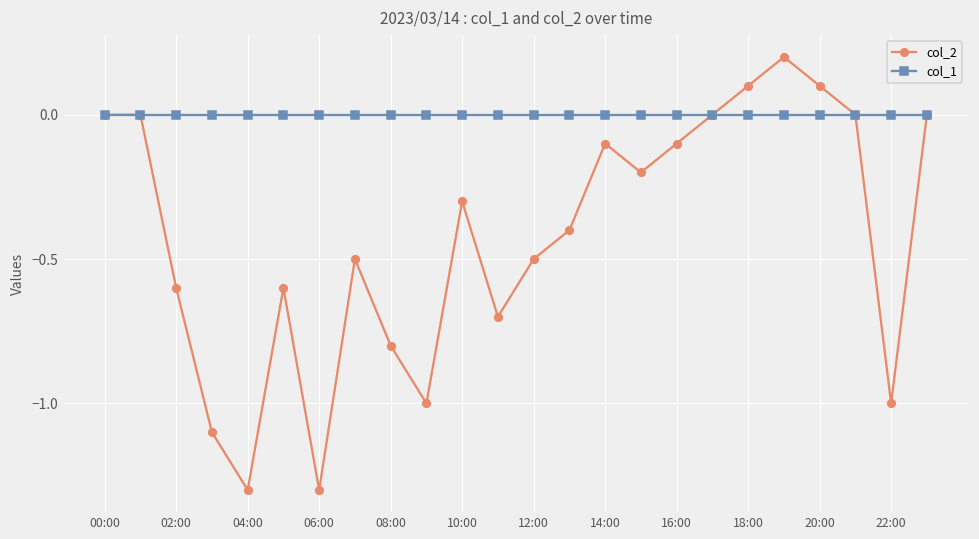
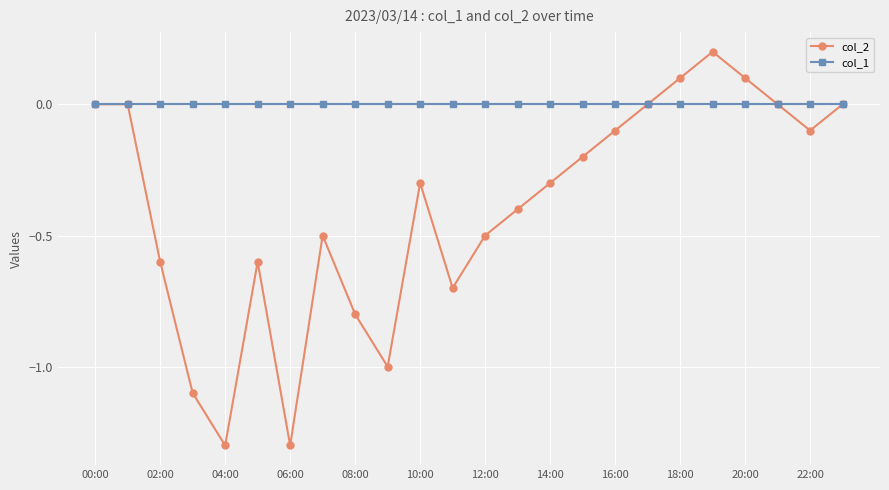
col_2, 14:00: -0.1 -> -0.3
col_2, 22:00: -1.0 -> -0.1
